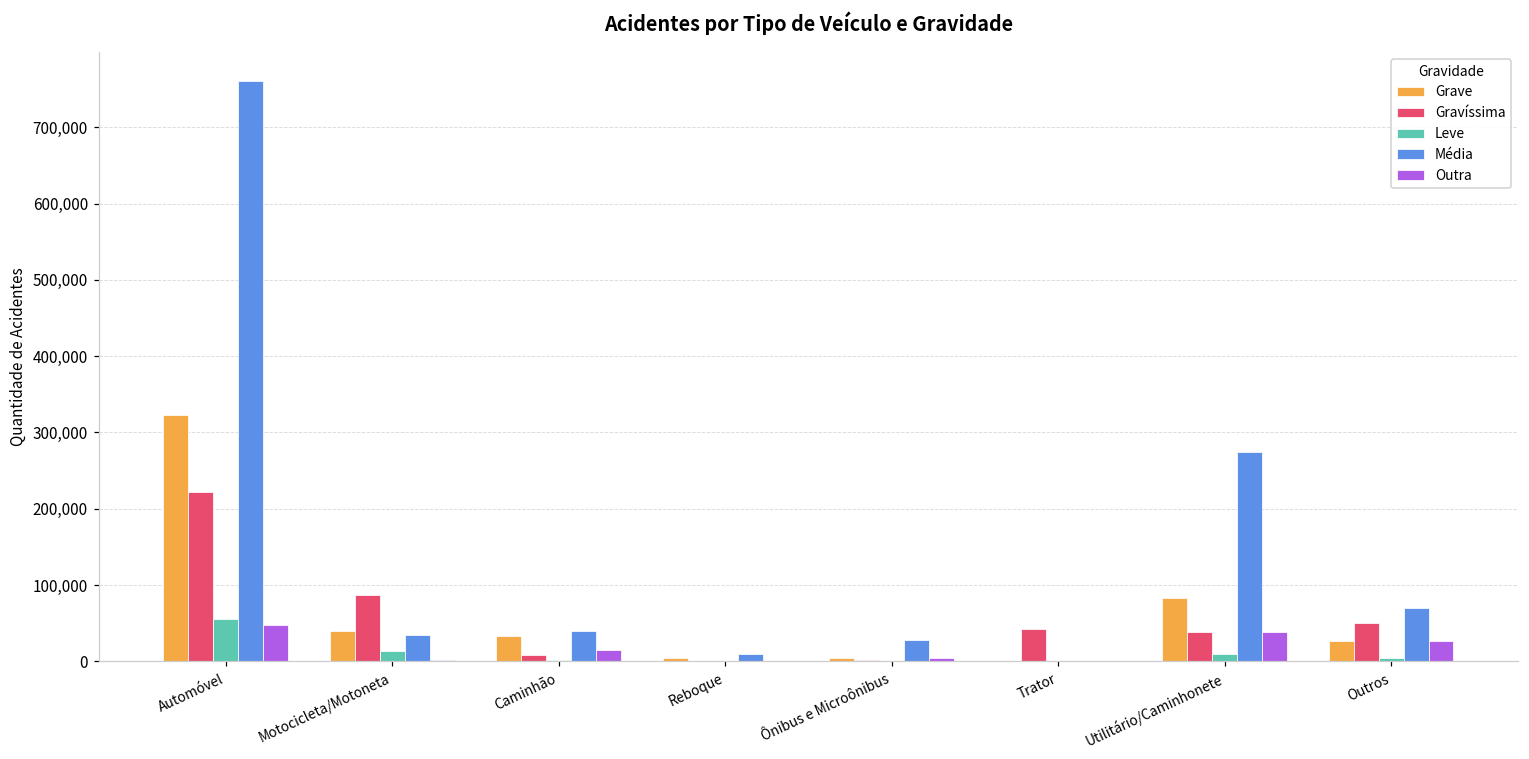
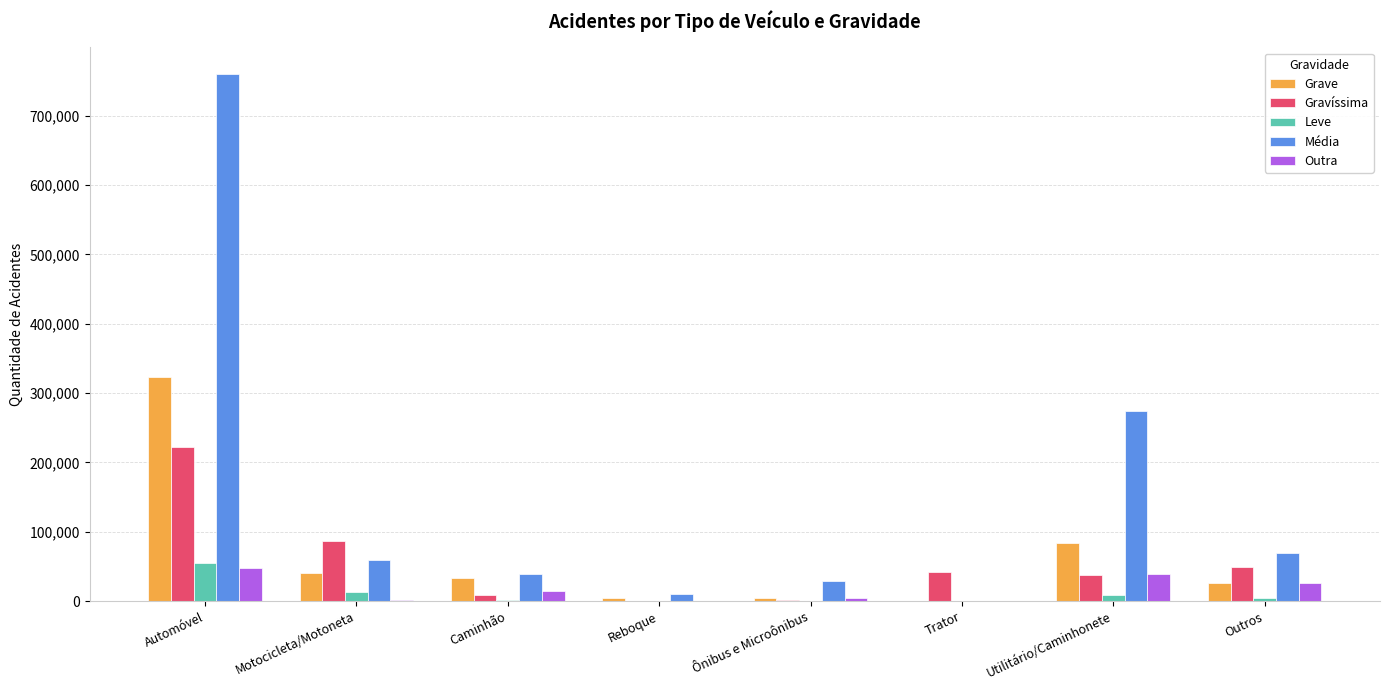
Média, Motocicleta/Motoneta: 30,000 -> 60,000
